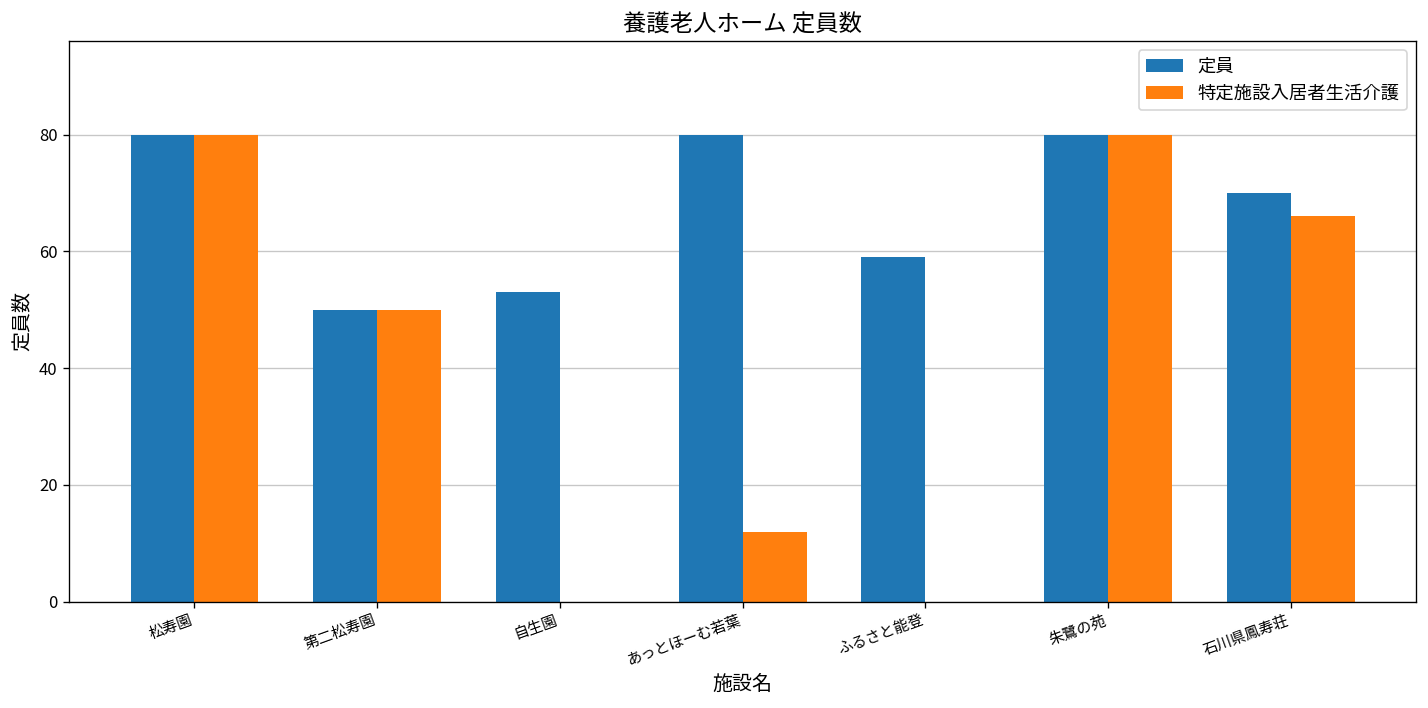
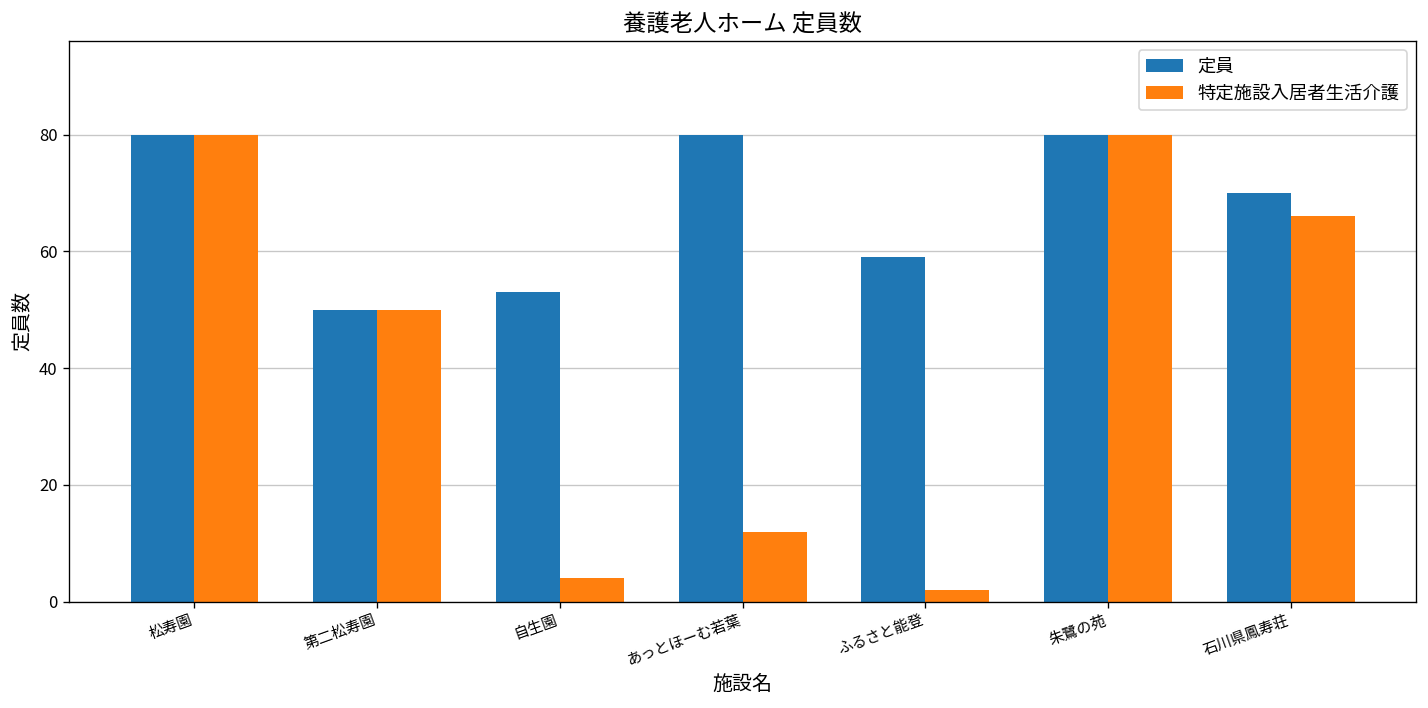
特定施設入居者生活介護, 自生園: 0 -> 4
特定施設入居者生活介護, ふるさと能登: 0 -> 2
